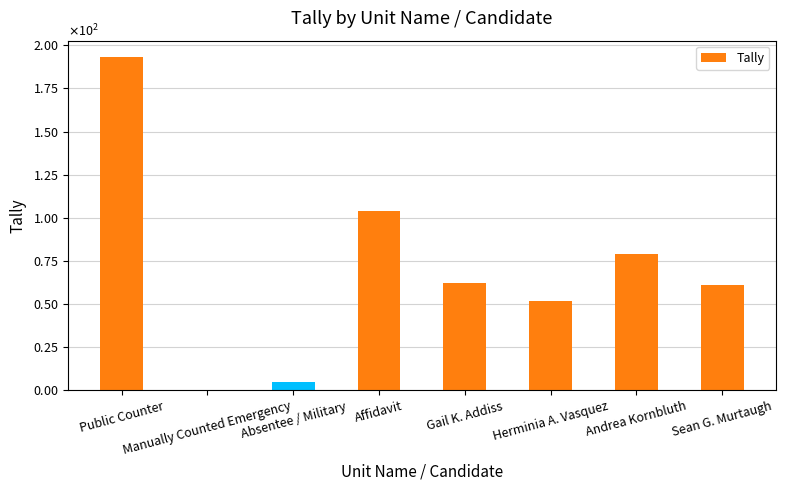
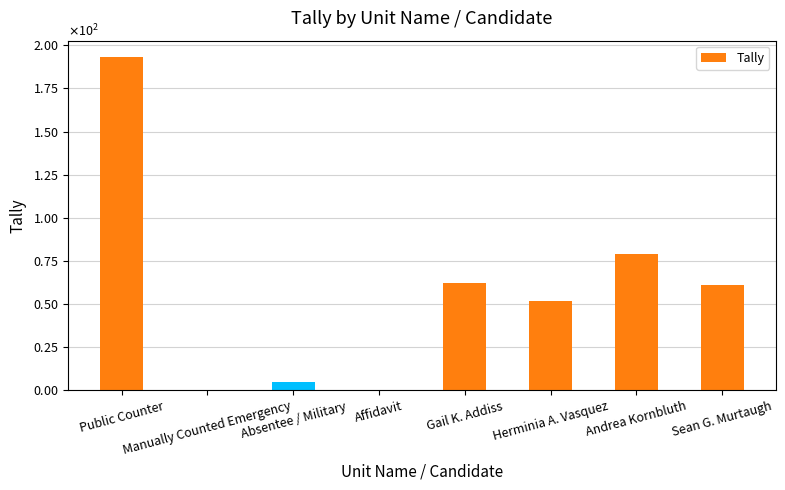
Affidavit: 104 -> 0
